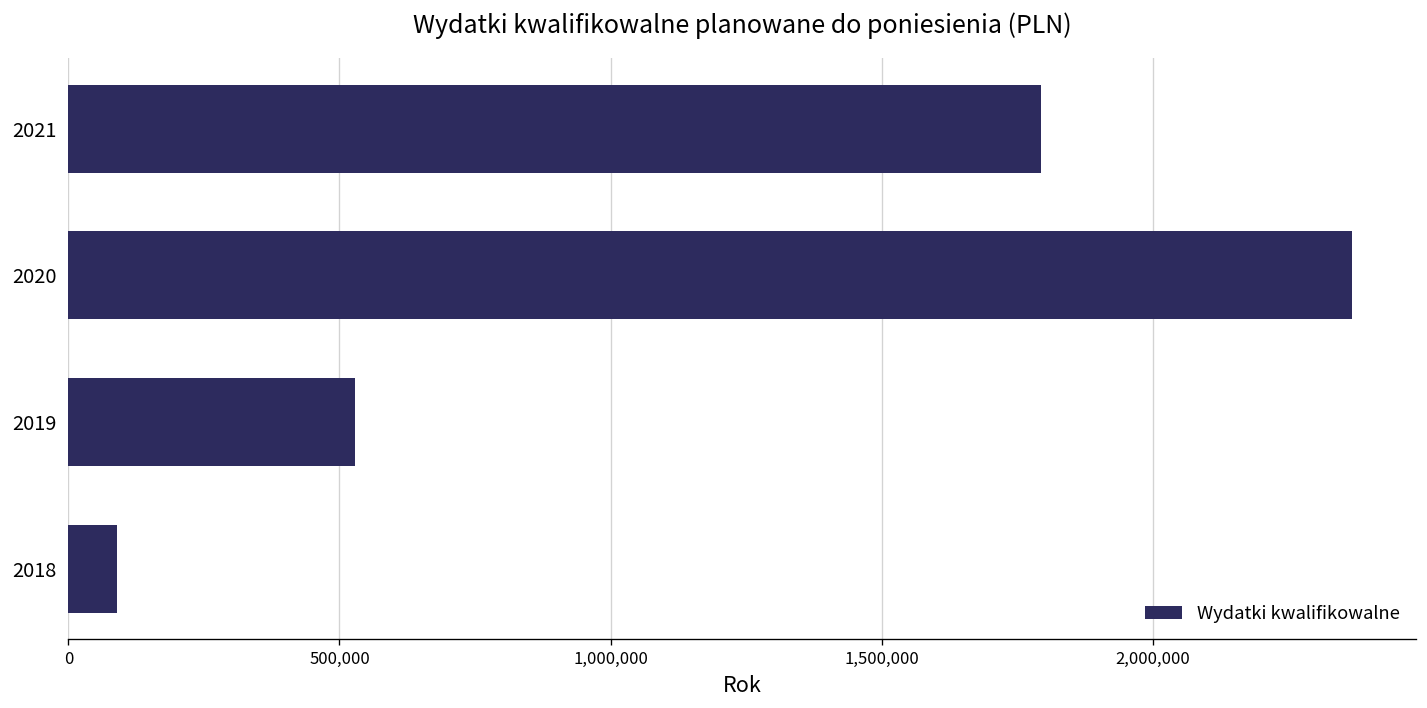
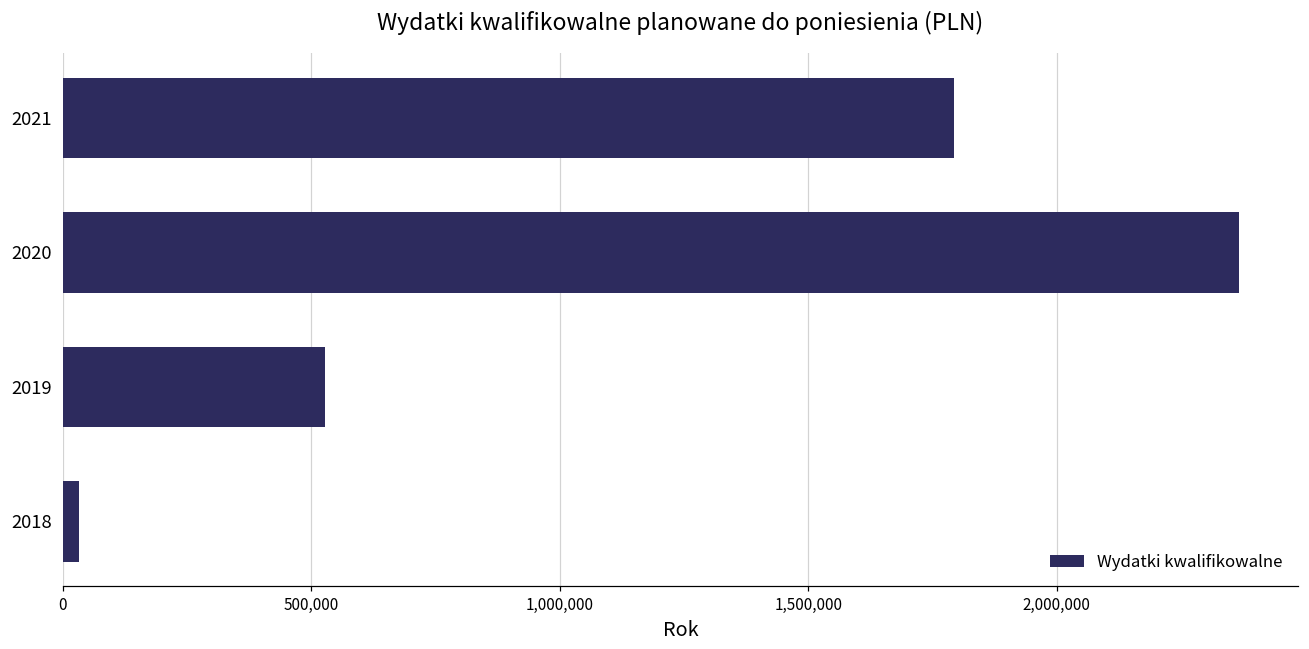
2018: 90,000 -> 30,000
